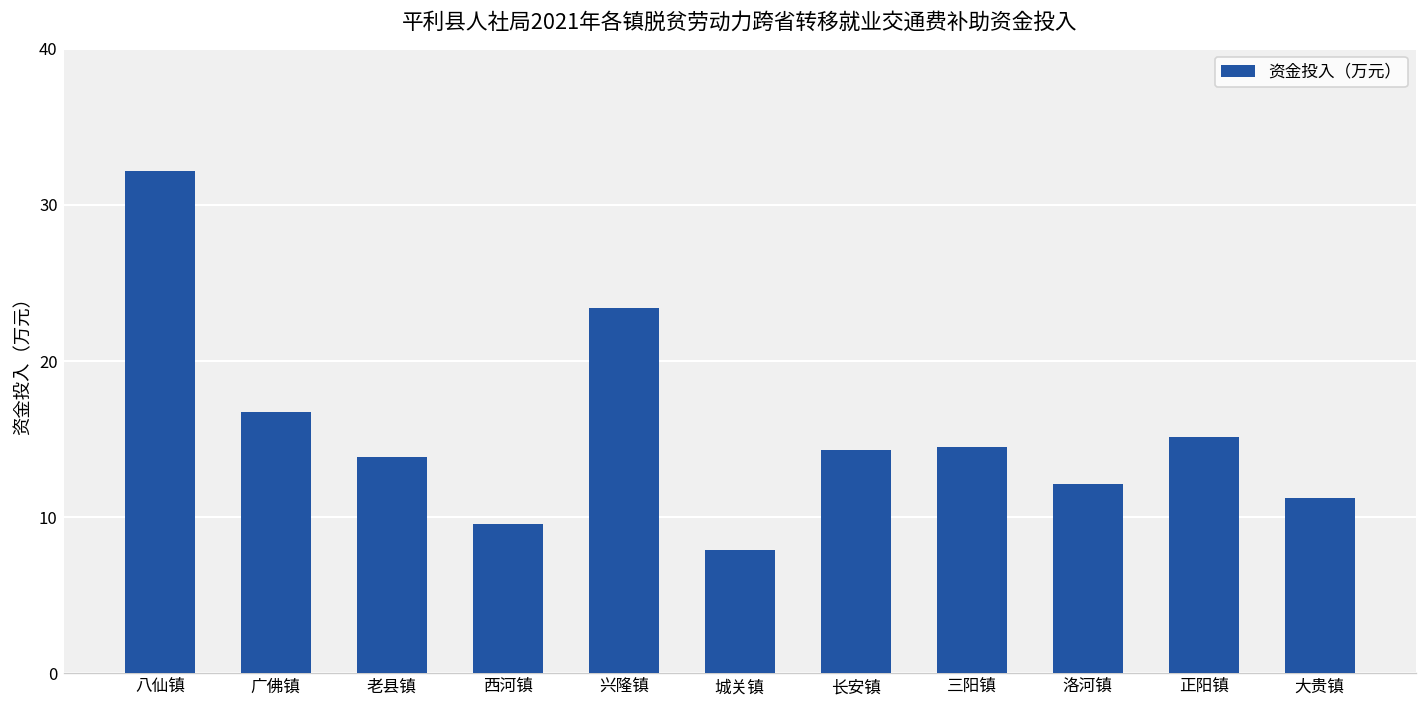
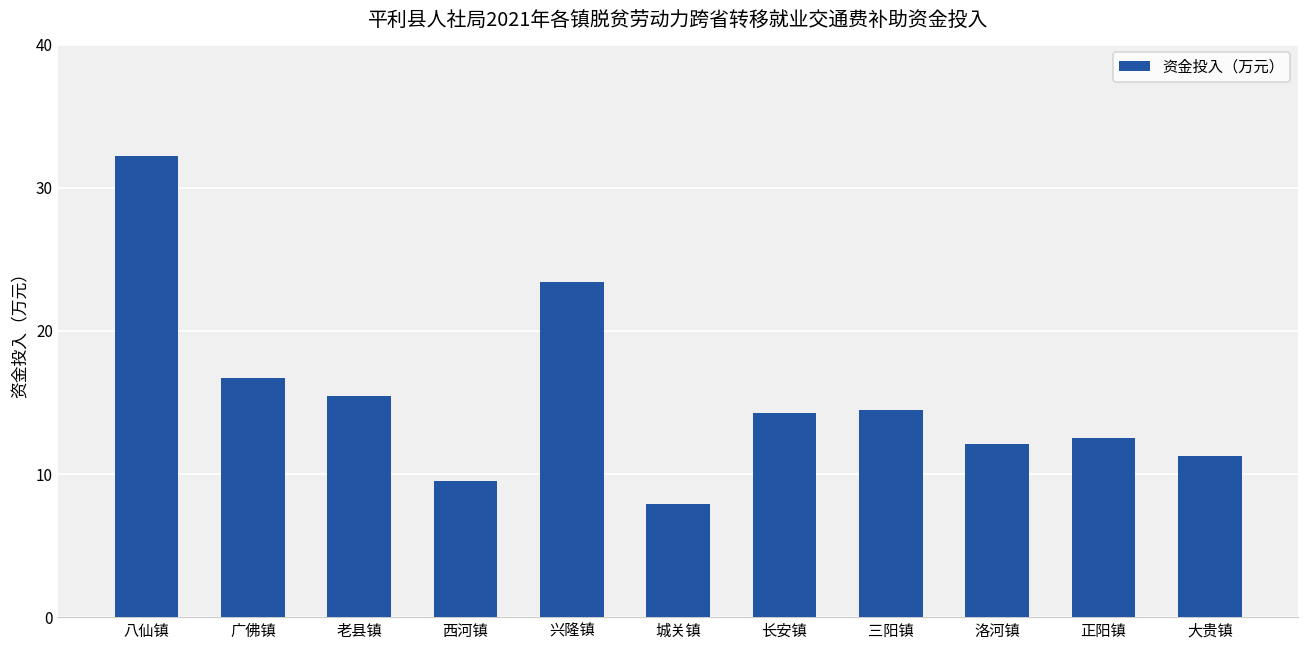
老县镇: 13.9 -> 15.4
正阳镇: 15.1 -> 12.6
